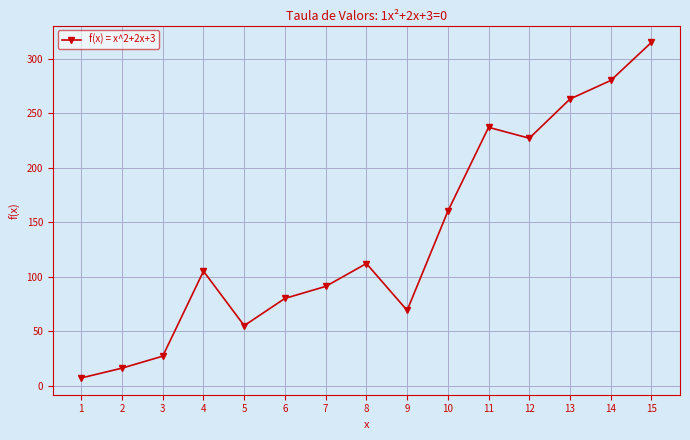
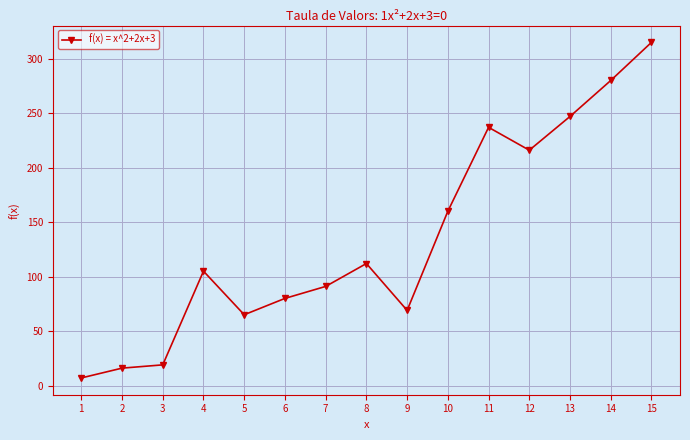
3: 27 -> 19
5: 55 -> 65
12: 227 -> 216
13: 263 -> 247
